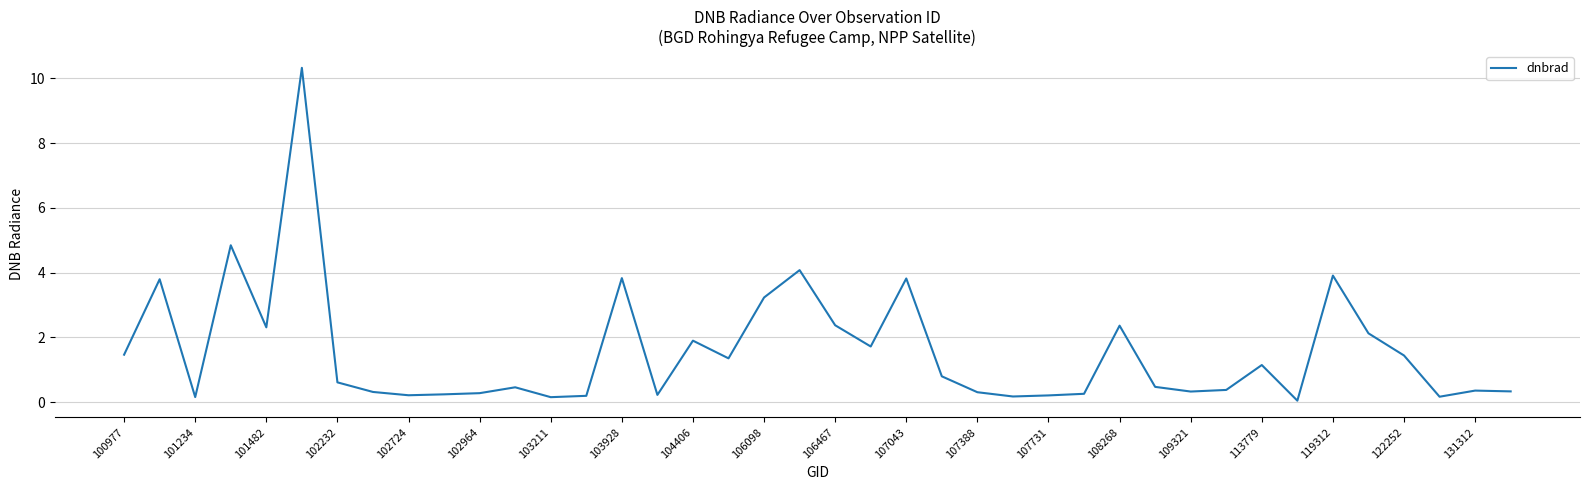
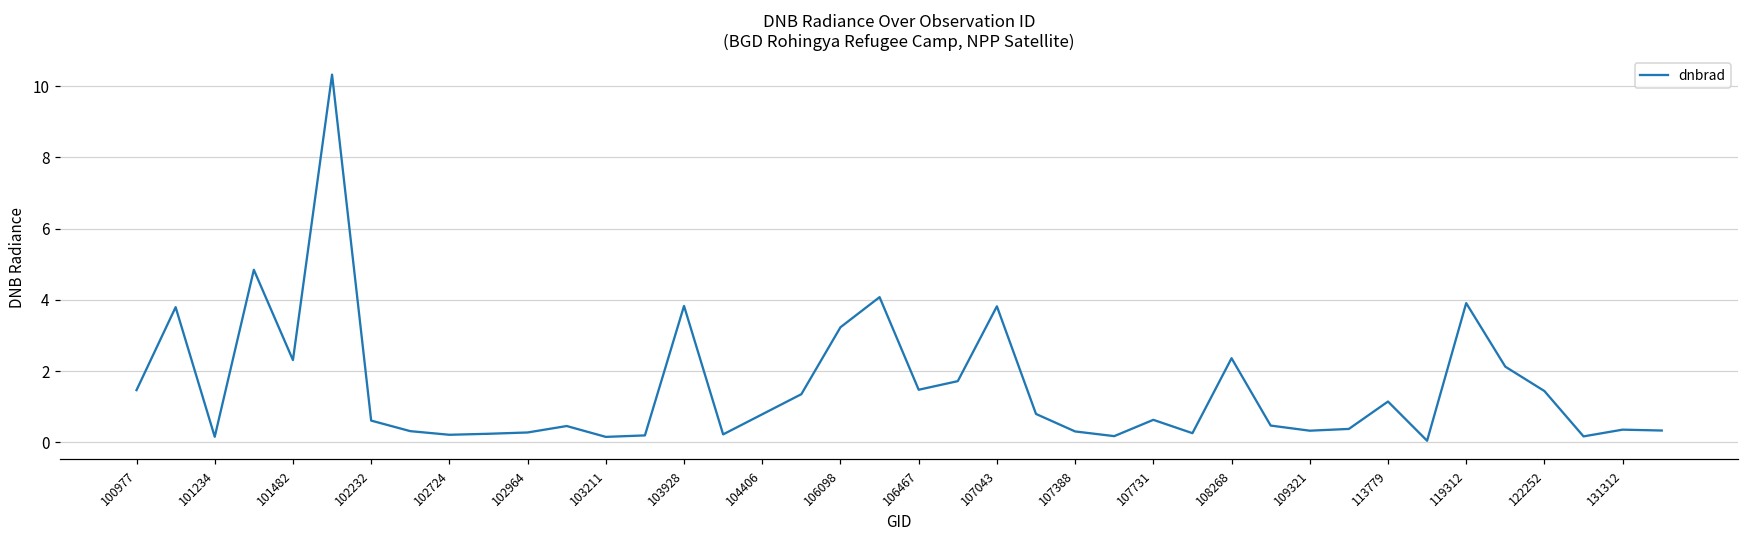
104406: 1.9 -> 0.8
106467: 2.4 -> 1.5
107731: 0.2 -> 0.6
